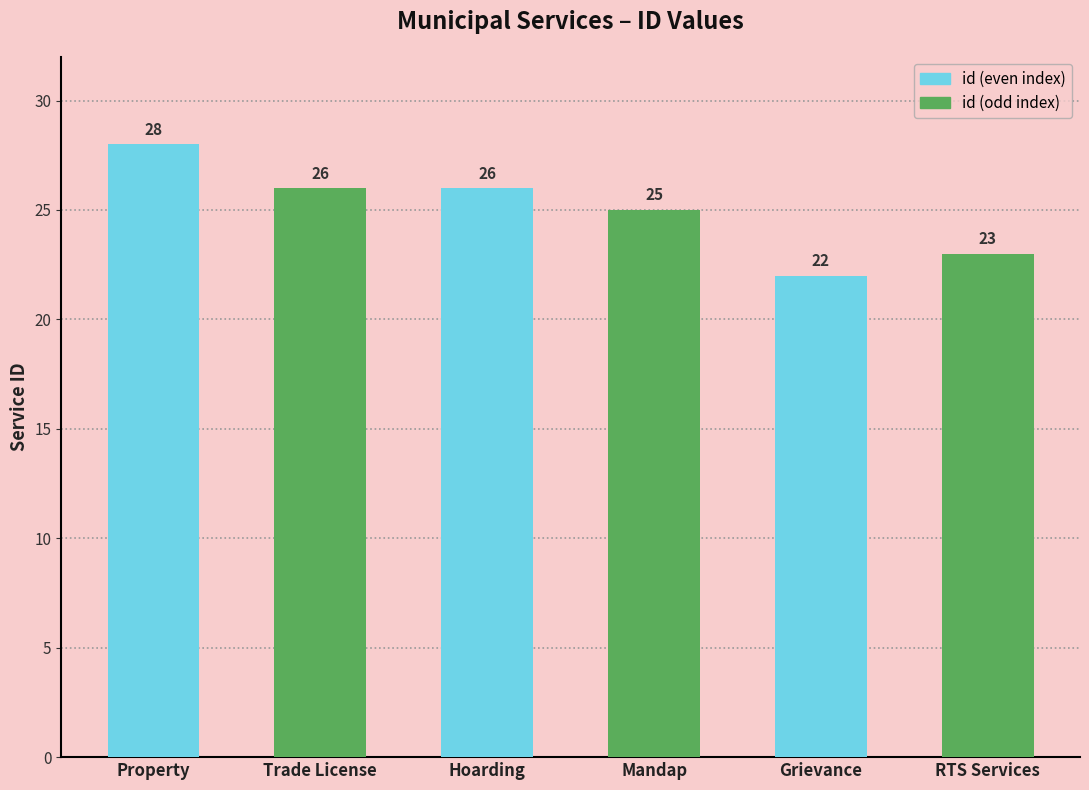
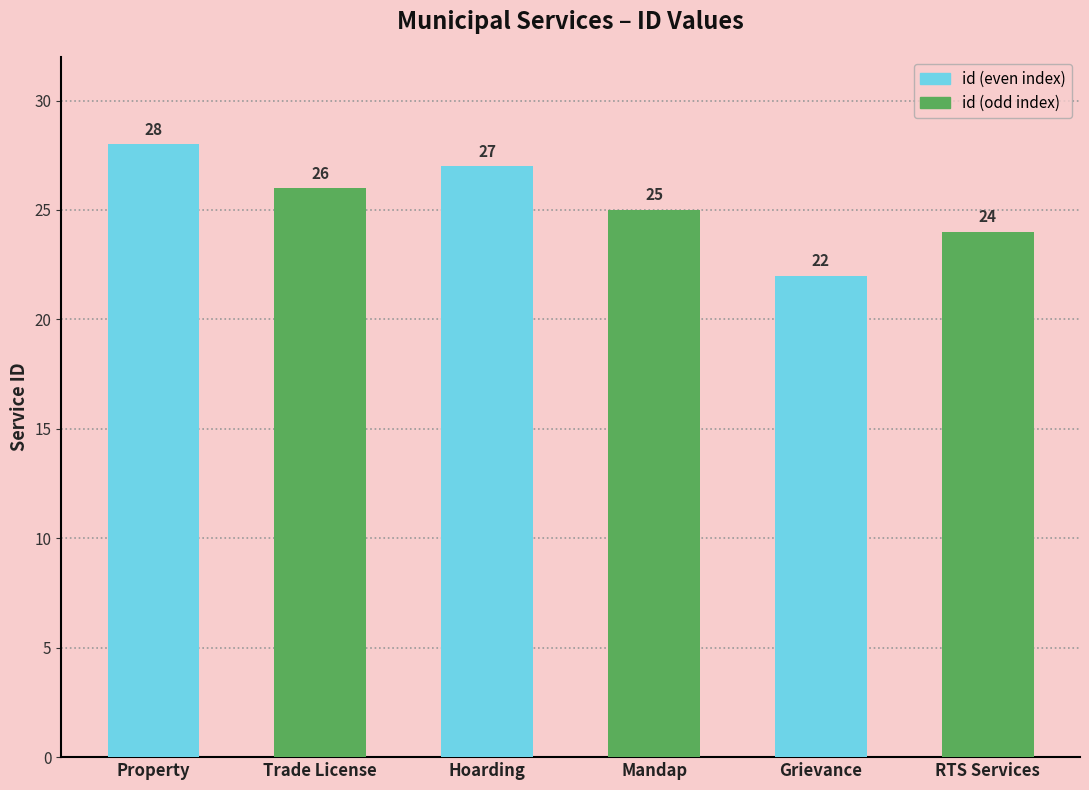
Hoarding: 26 -> 27
RTS Services: 23 -> 24
